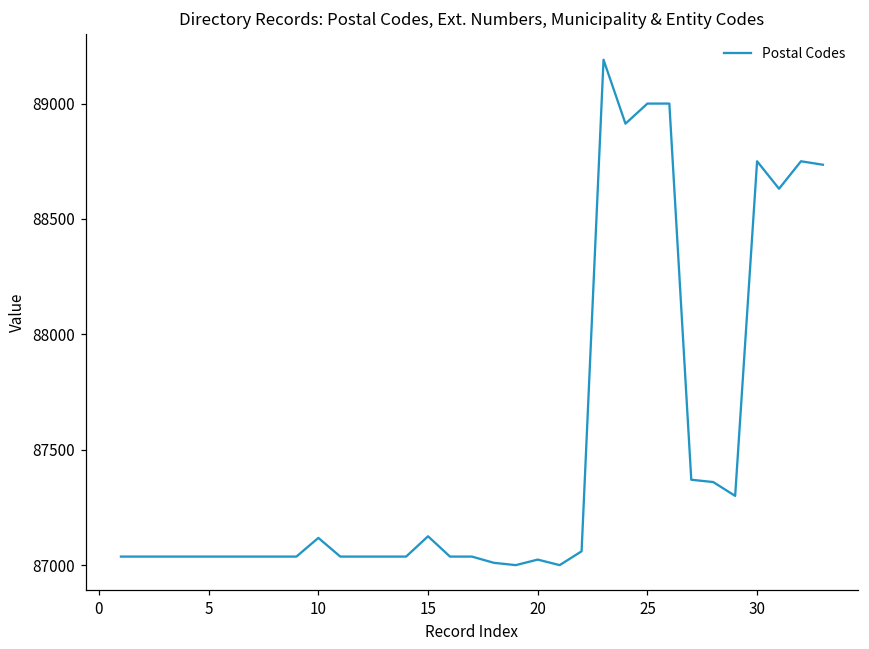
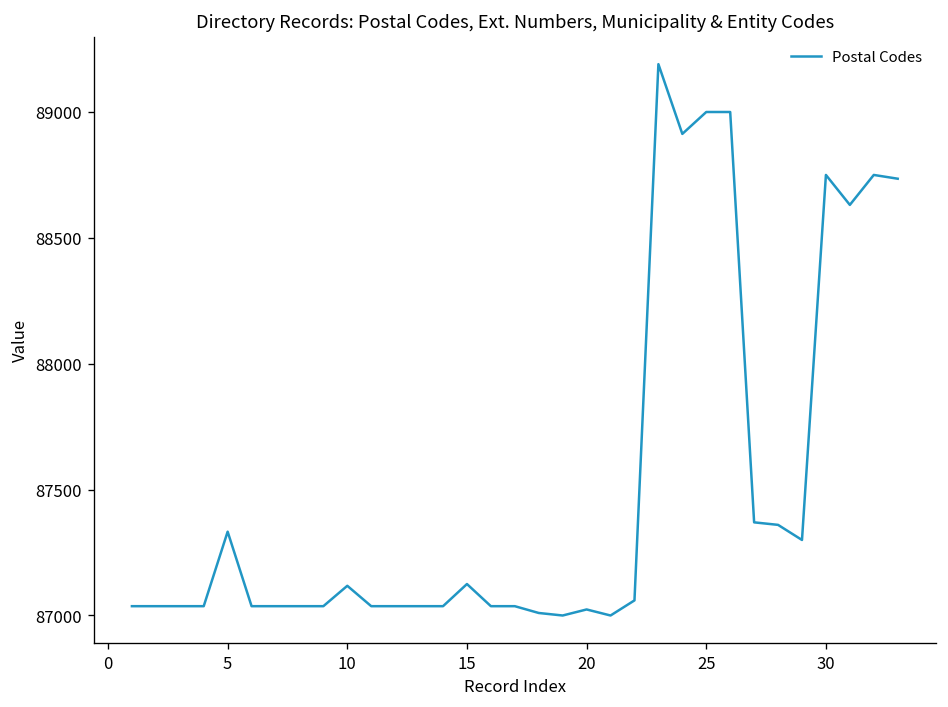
5: 87040 -> 87330
